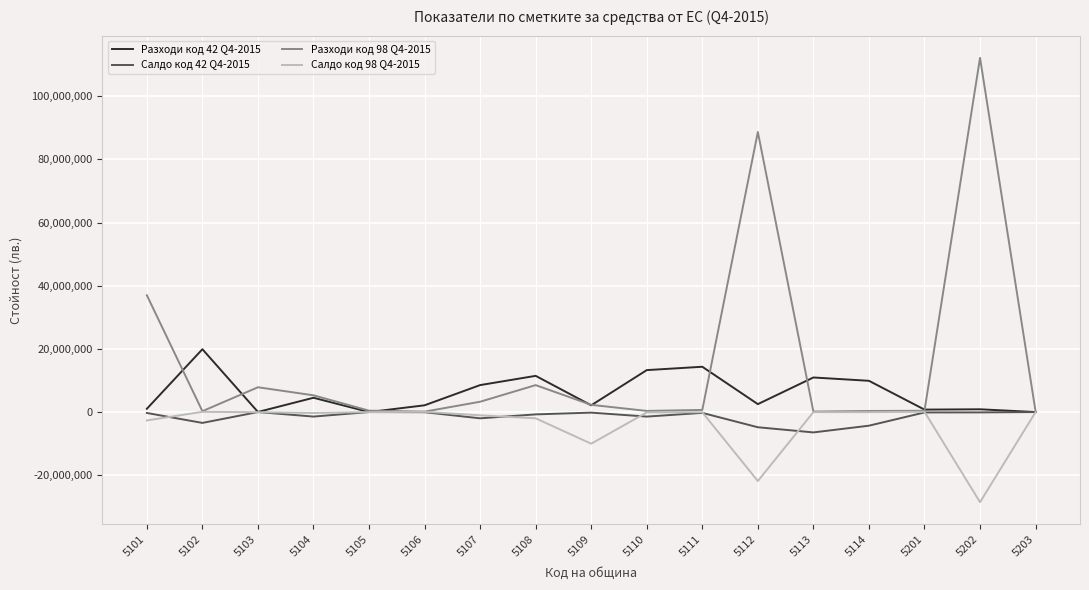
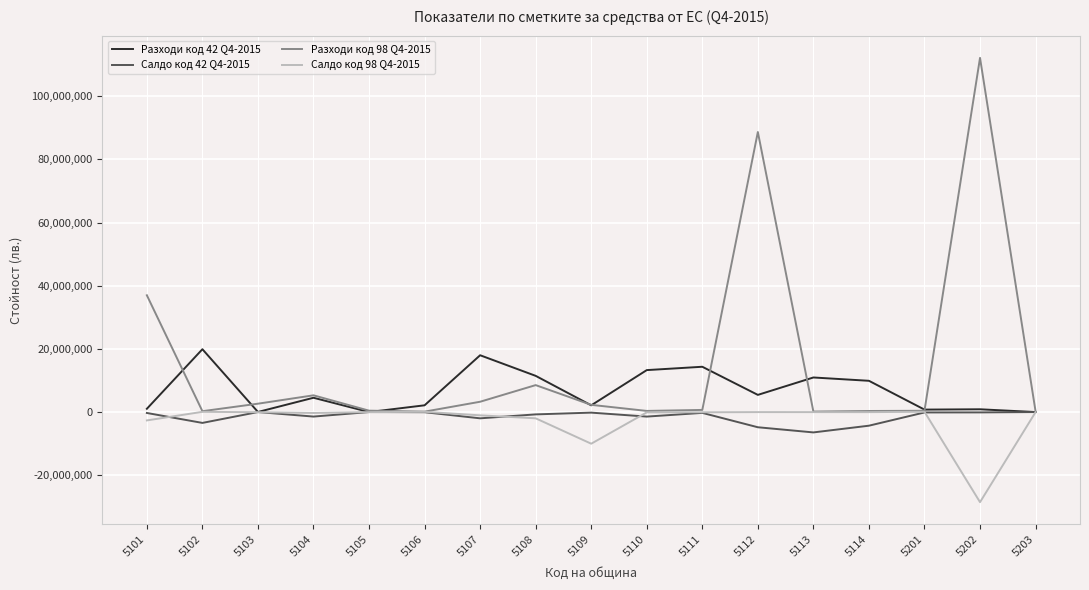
Разходи код 98 Q4-2015, 5103: 8,000,000 -> 3,000,000
Разходи код 42 Q4-2015, 5107: 9,000,000 -> 18,000,000
Разходи код 42 Q4-2015, 5112: 3,000,000 -> 5,000,000
Салдо код 98 Q4-2015, 5112: -22,000,000 -> 0
